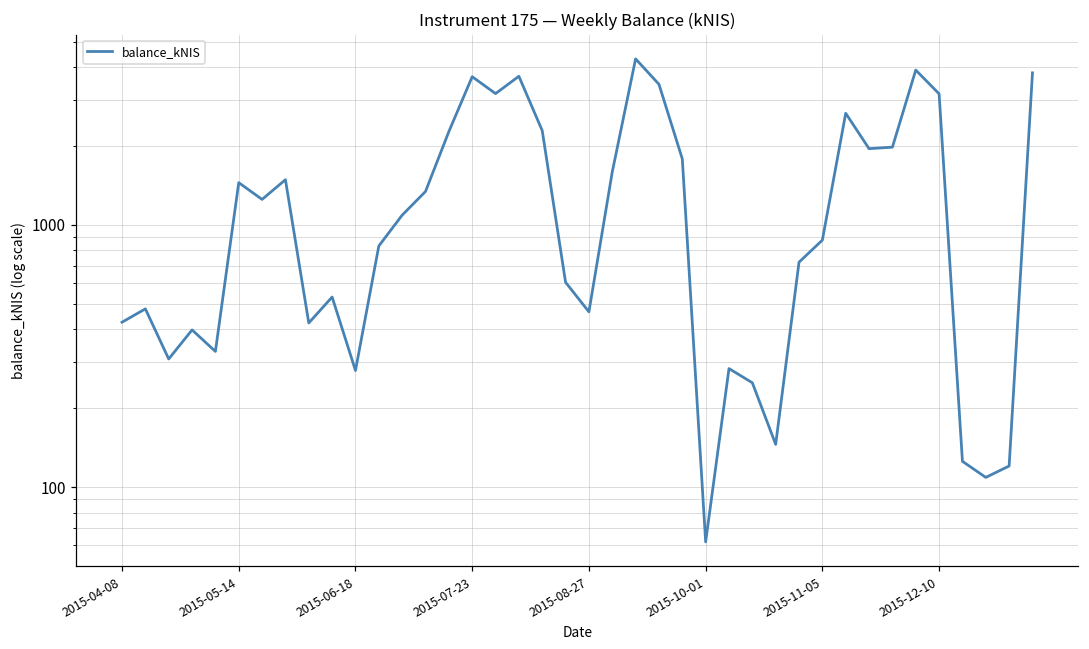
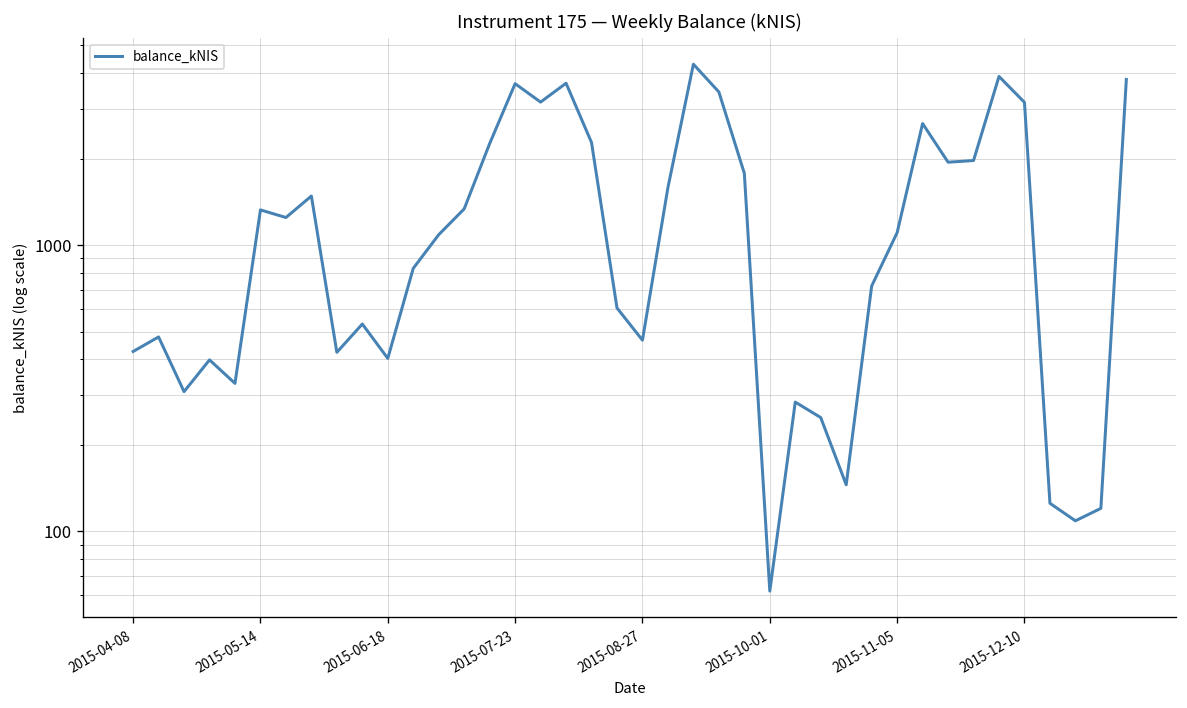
2015-05-14: 1400 -> 1300
2015-06-18: 280 -> 400
2015-11-05: 880 -> 1100
